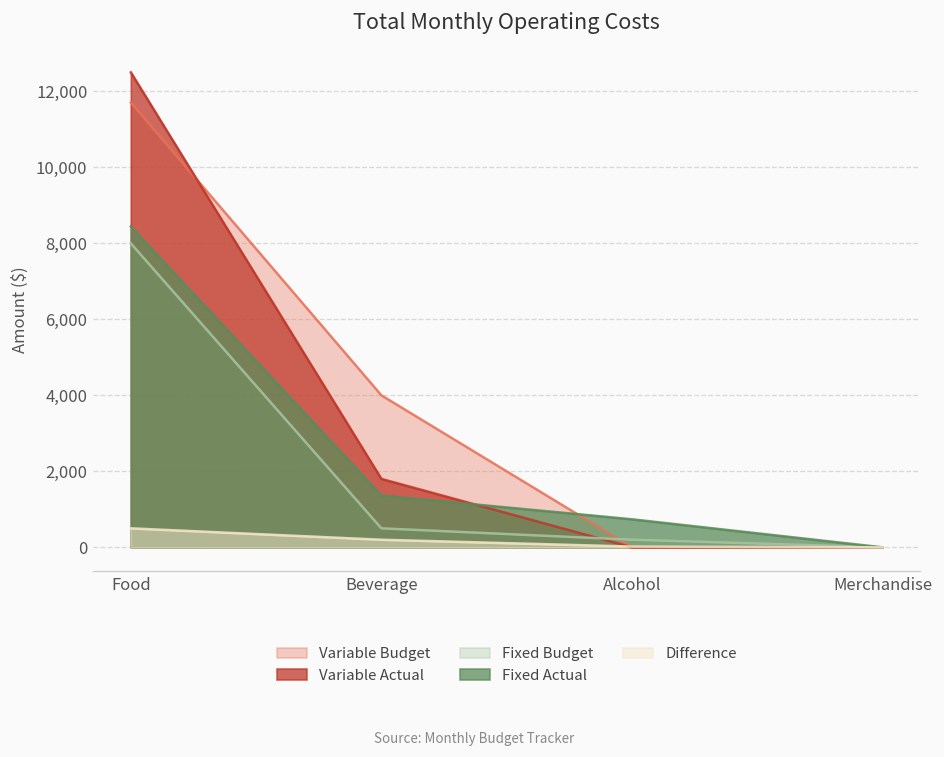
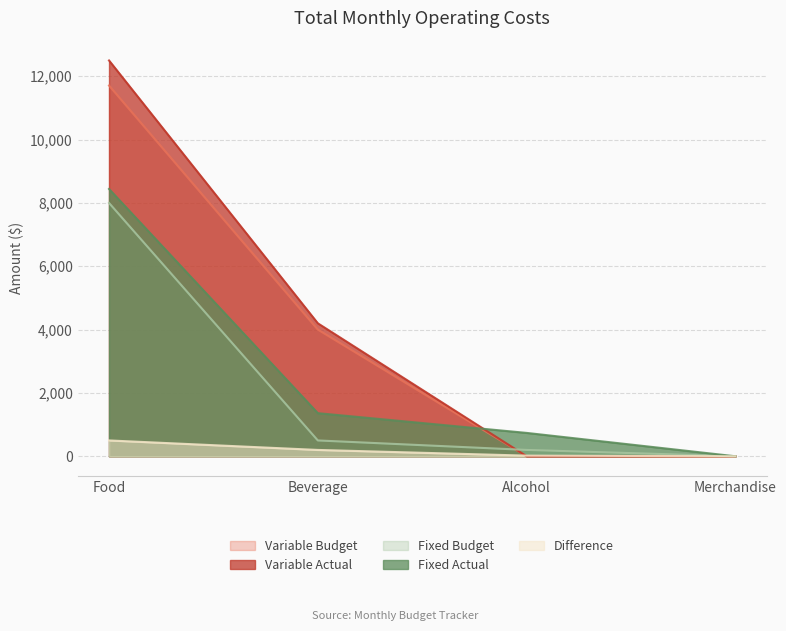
Variable Actual, Beverage: 1,800 -> 4,200
